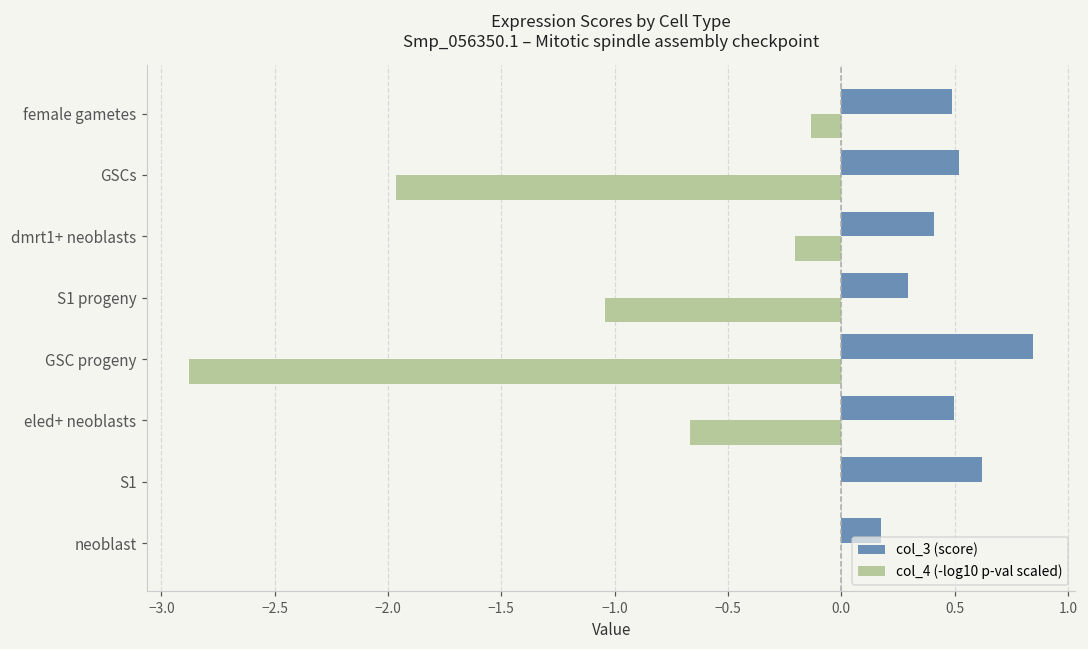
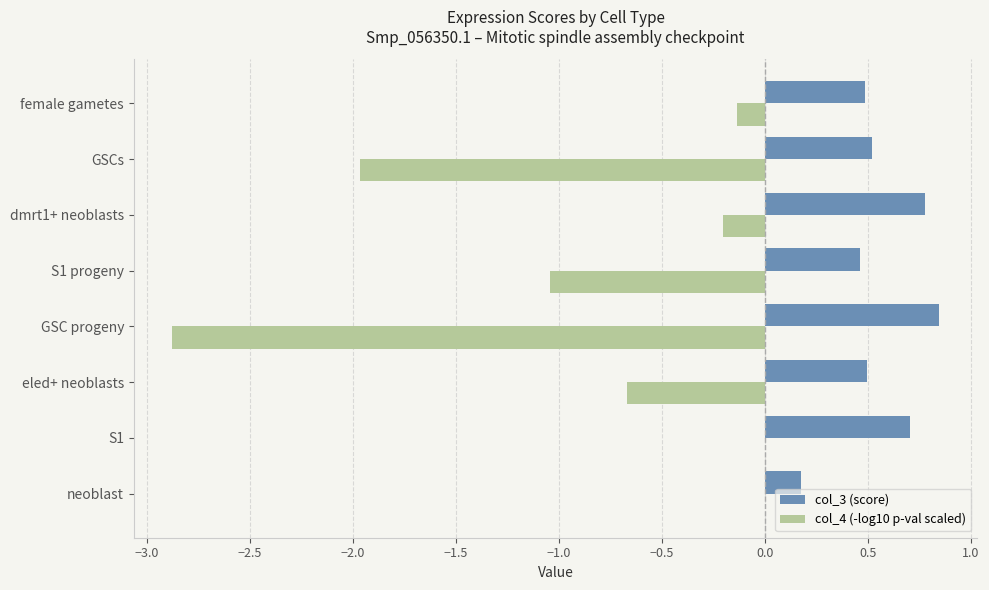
col_3 (score), dmrt1+ neoblasts: 0.41 -> 0.78
col_3 (score), S1 progeny: 0.29 -> 0.46
col_3 (score), S1: 0.62 -> 0.70
